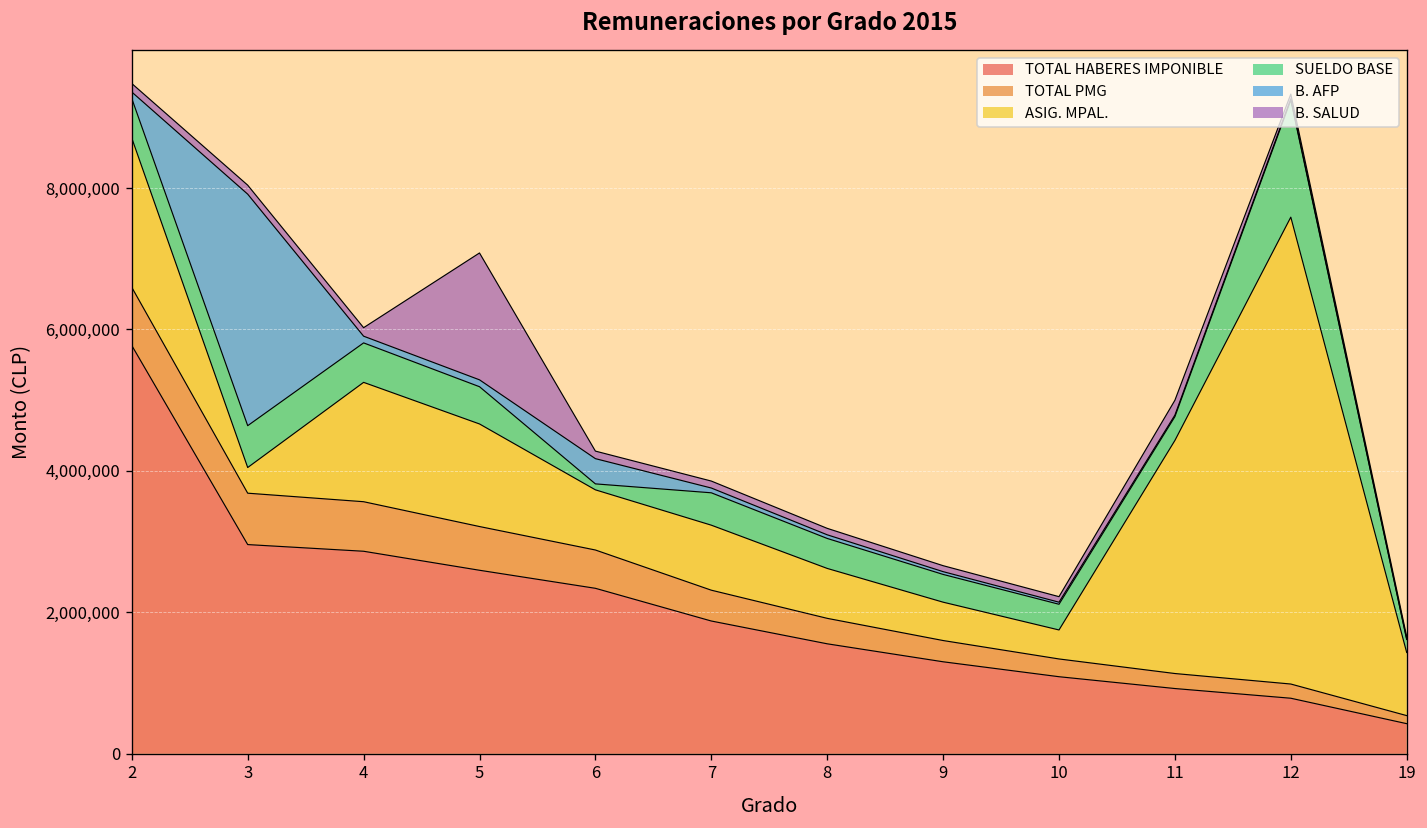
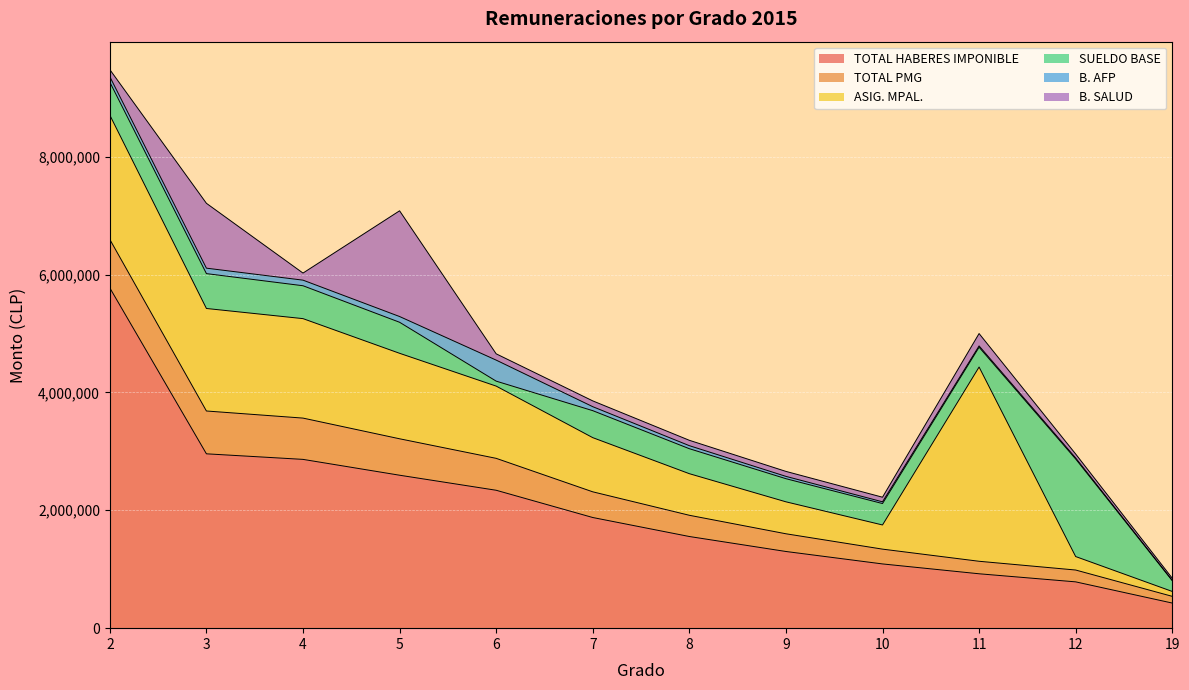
ASIG. MPAL., 3: 400,000 -> 1,700,000
B. AFP, 3: 3,300,000 -> 100,000
B. SALUD, 3: 100,000 -> 1,100,000
ASIG. MPAL., 6: 900,000 -> 1,200,000
ASIG. MPAL., 12: 6,600,000 -> 200,000
ASIG. MPAL., 19: 900,000 -> 100,000
